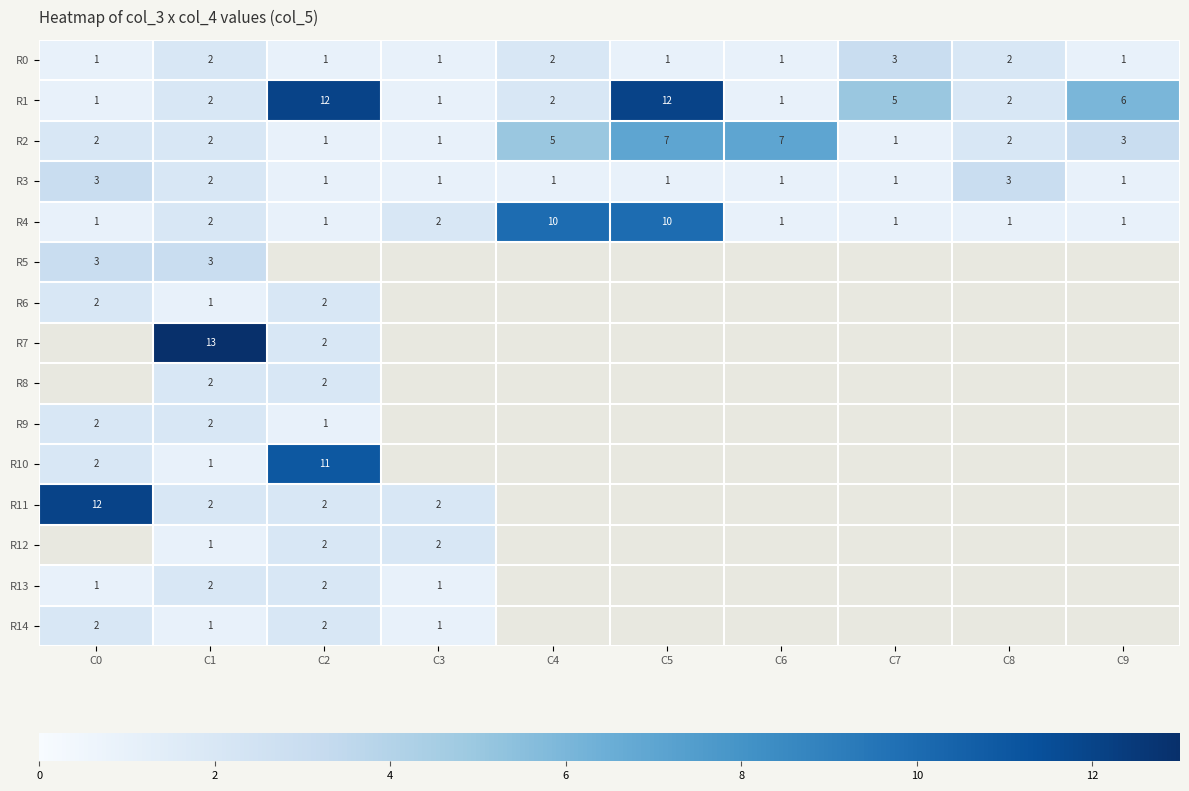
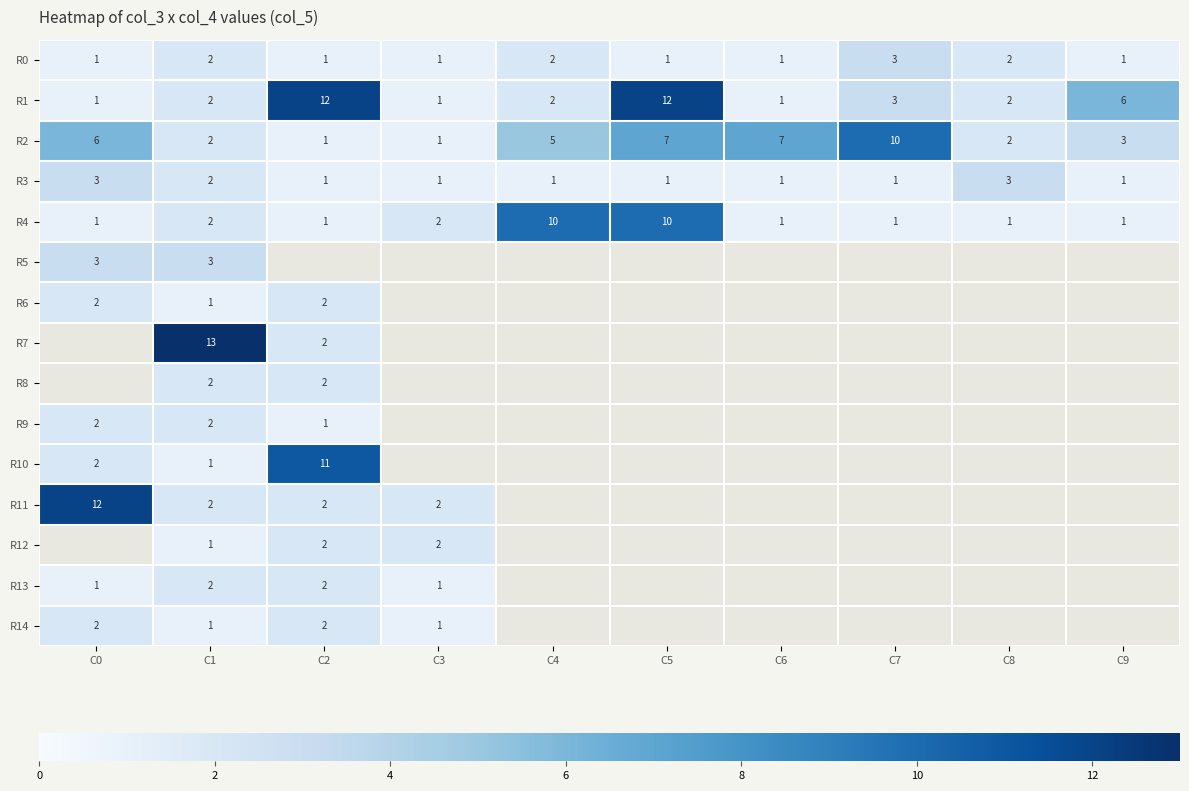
R1, C7: 5 -> 3
R2, C0: 2 -> 6
R2, C7: 1 -> 10
